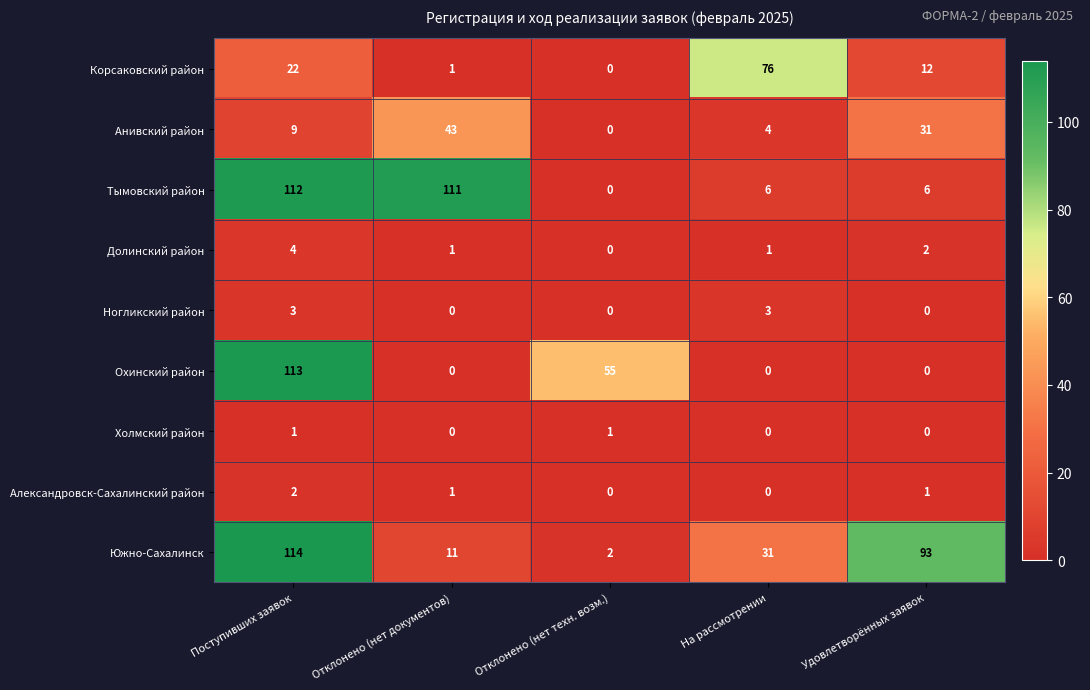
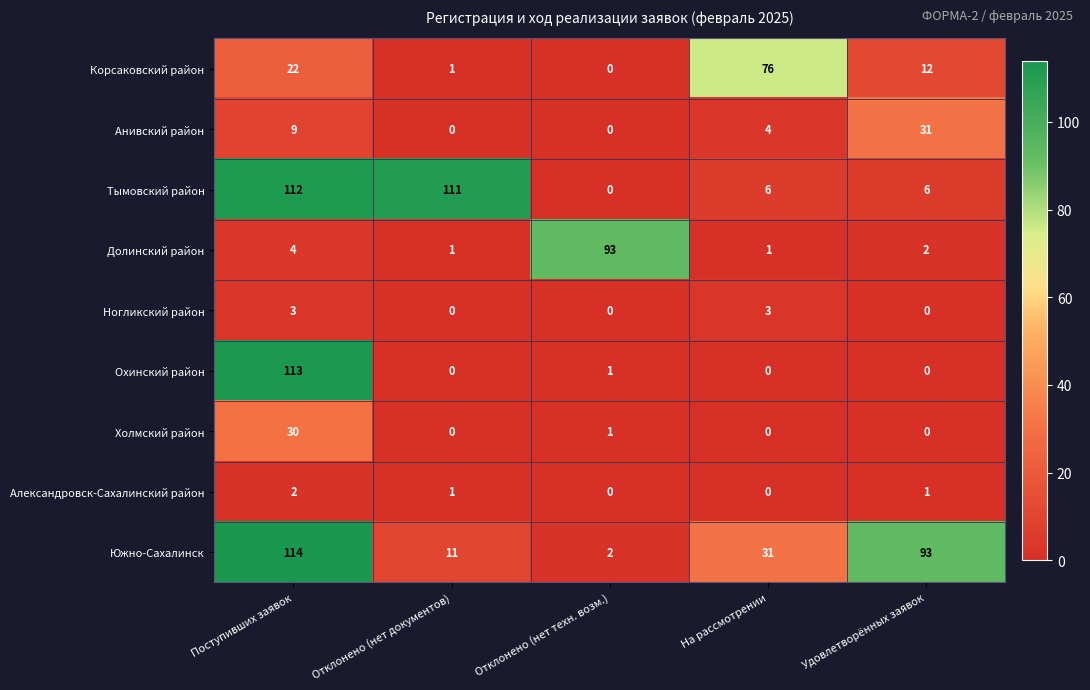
Анивский район, Отклонено (нет документов): 43 -> 0
Долинский район, Отклонено (нет техн. возм.): 0 -> 93
Охинский район, Отклонено (нет техн. возм.): 55 -> 1
Холмский район, Поступивших заявок: 1 -> 30
